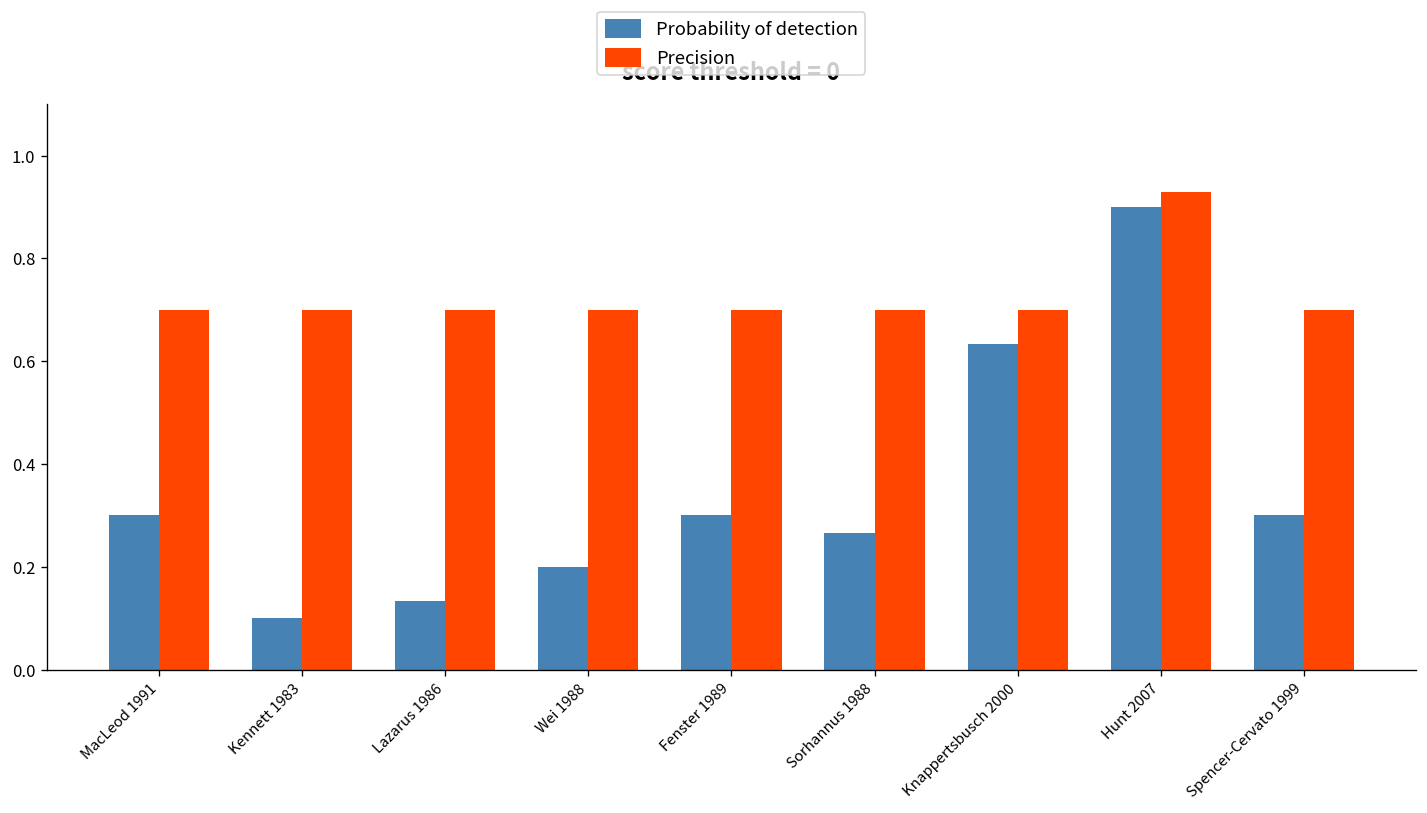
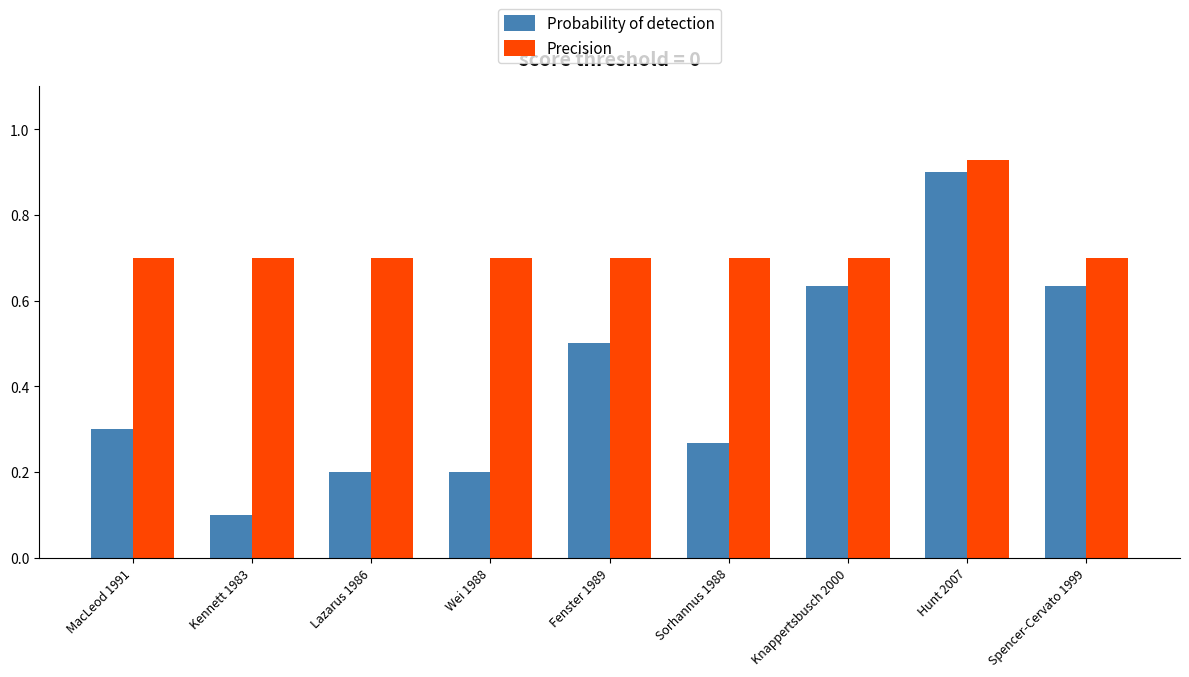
Probability of detection, Lazarus 1986: 0.13 -> 0.20
Probability of detection, Fenster 1989: 0.30 -> 0.50
Probability of detection, Spencer-Cervato 1999: 0.30 -> 0.63
